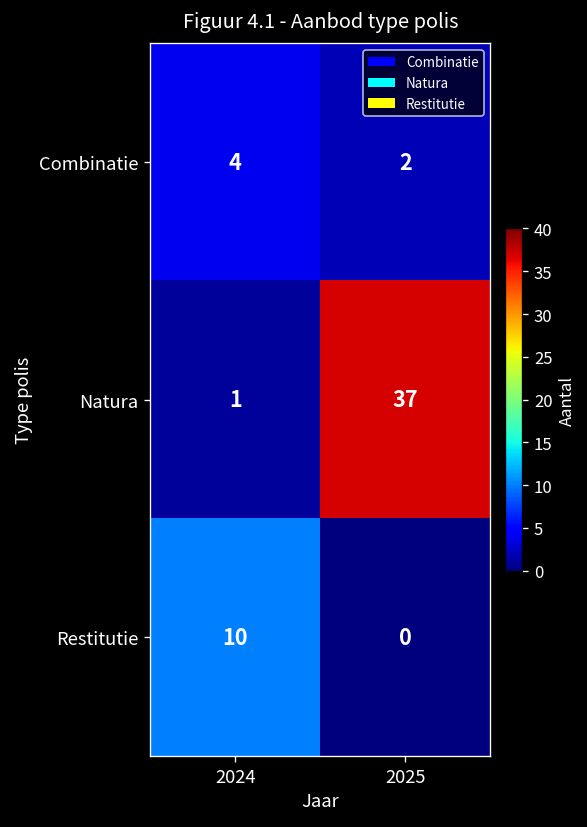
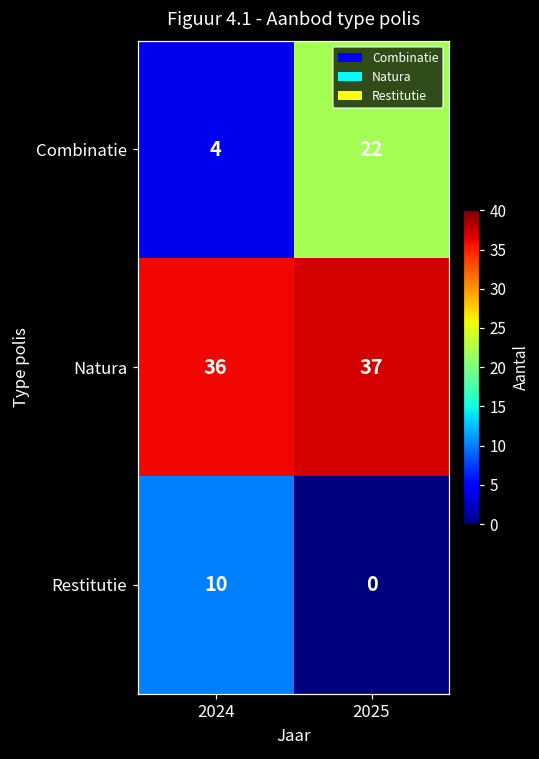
Combinatie, 2025: 2 -> 22
Natura, 2024: 1 -> 36
